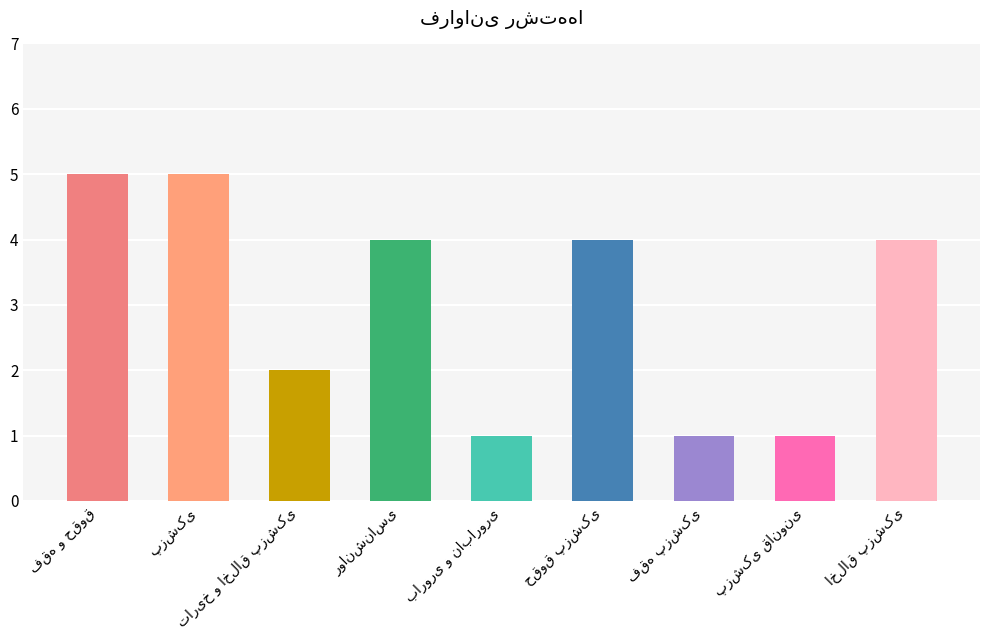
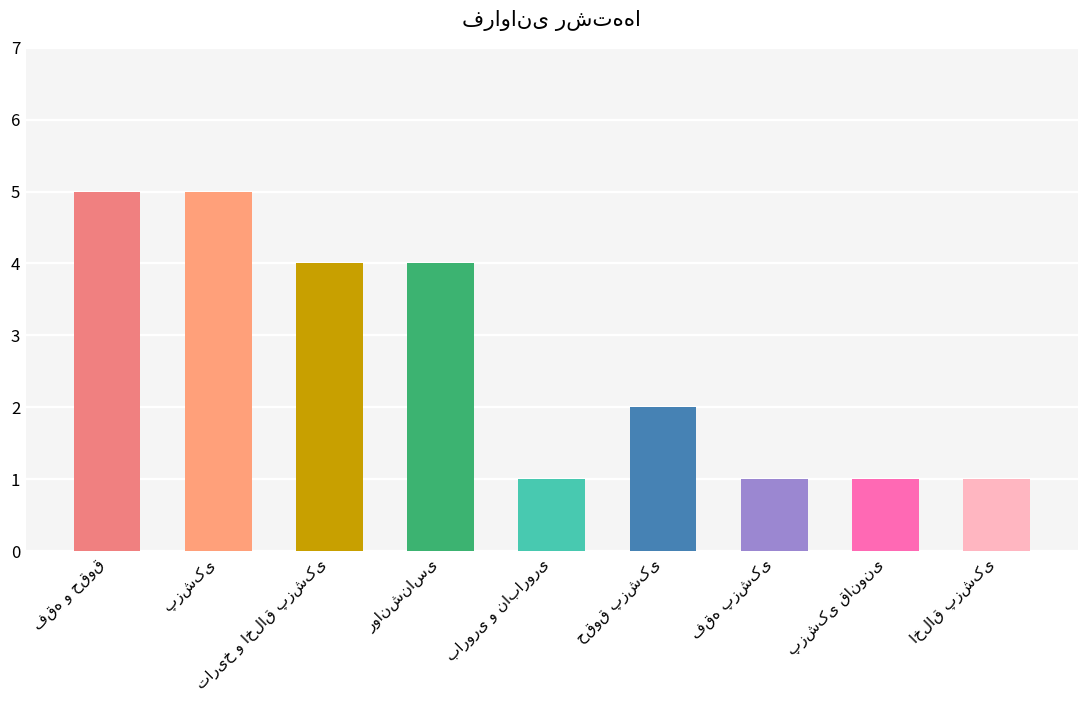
تاریخ و اخلاق پزشکی: 2 -> 4
حقوق پزشکی: 4 -> 2
اخلاق پزشکی: 4 -> 1
